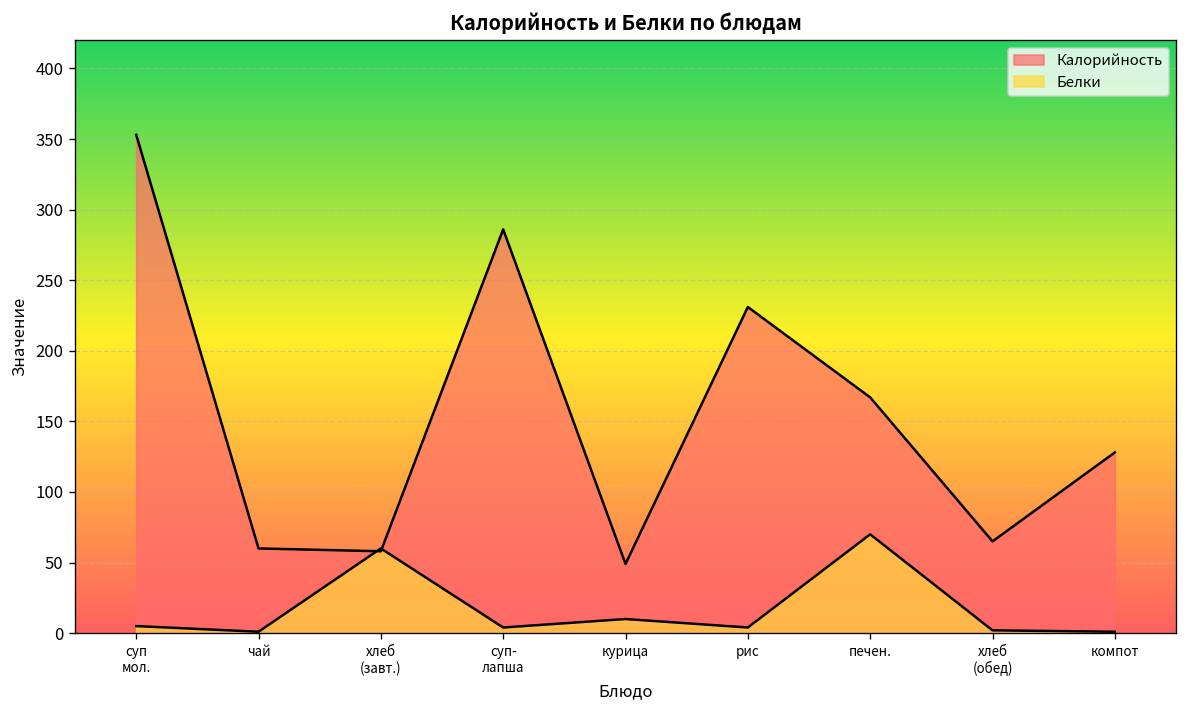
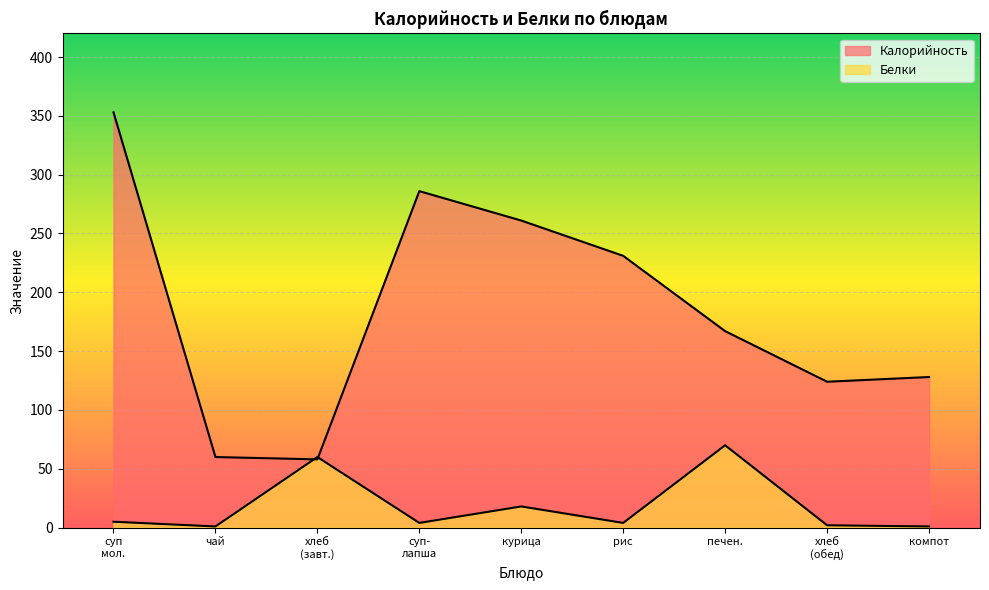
Калорийность, курица: 49 -> 261
Белки, курица: 10 -> 18
Калорийность, хлеб (обед): 65 -> 124
